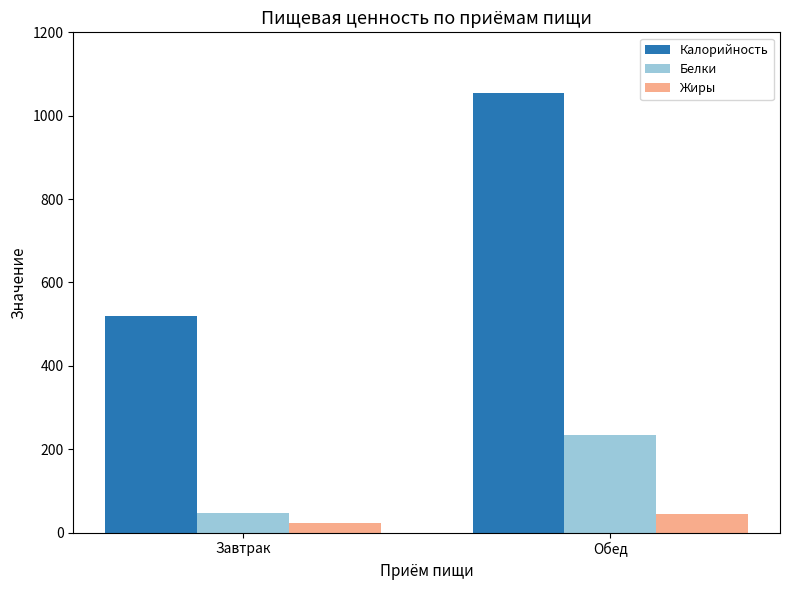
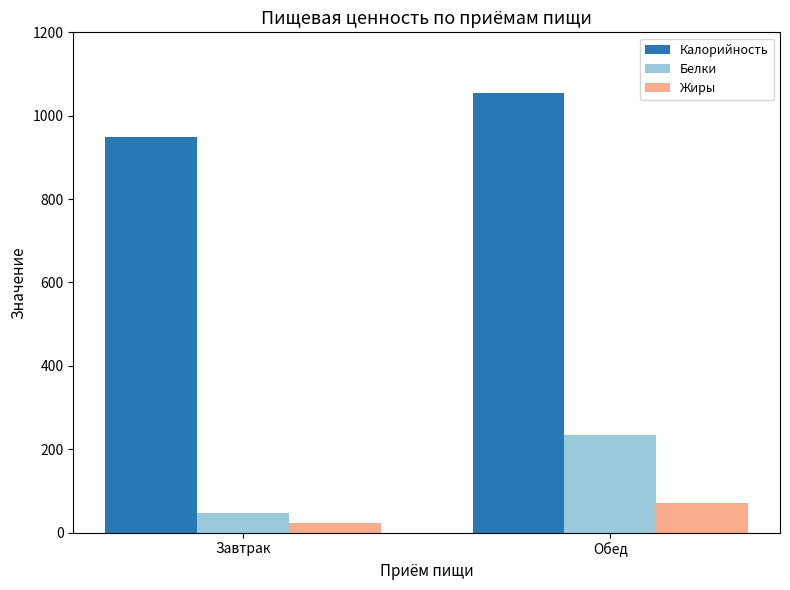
Калорийность, Завтрак: 520 -> 950
Жиры, Обед: 40 -> 70
